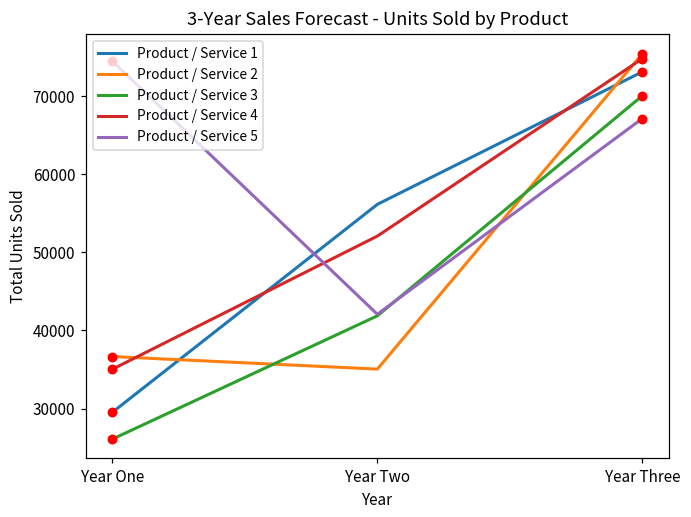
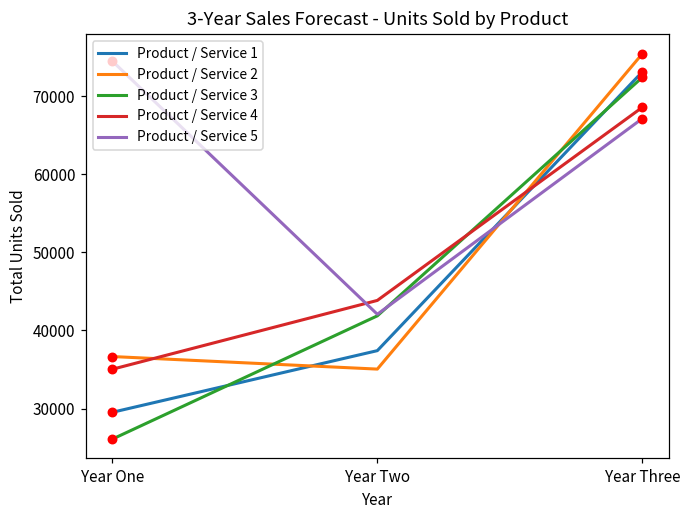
Product / Service 1, Year Two: 56000 -> 37000
Product / Service 4, Year Two: 52000 -> 44000
Product / Service 3, Year Three: 70000 -> 72000
Product / Service 4, Year Three: 75000 -> 69000
